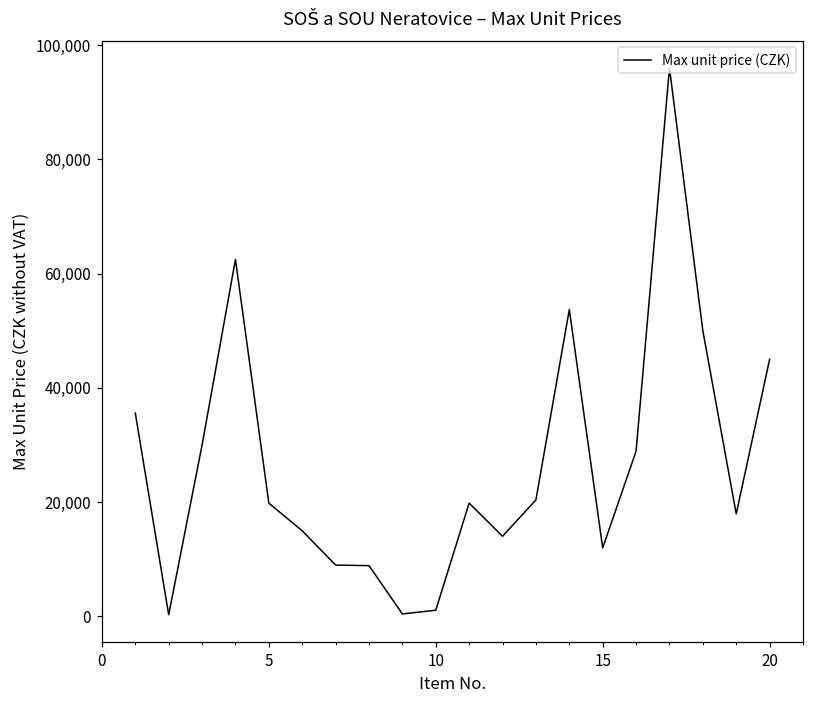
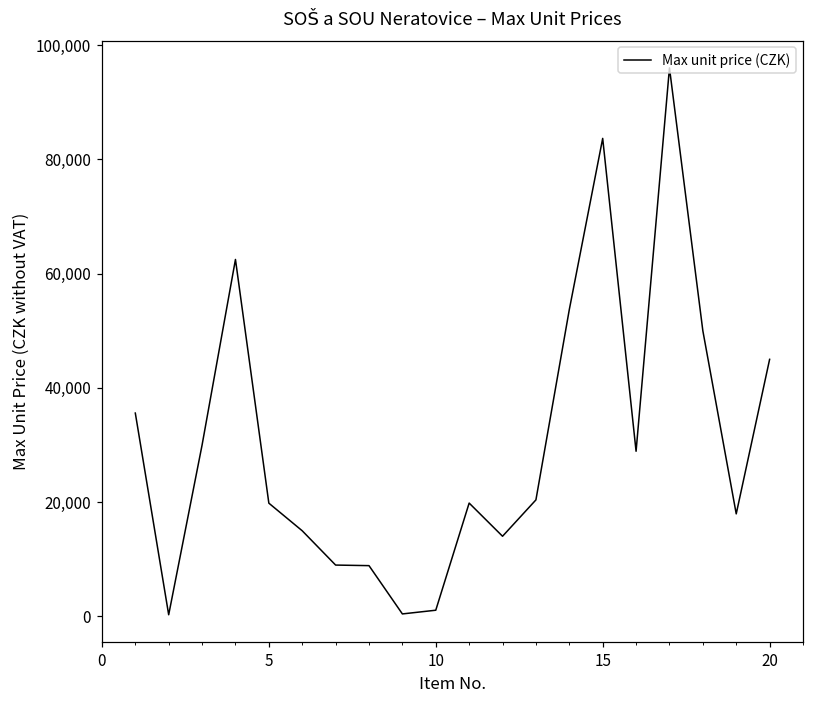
15: 12,000 -> 84,000
